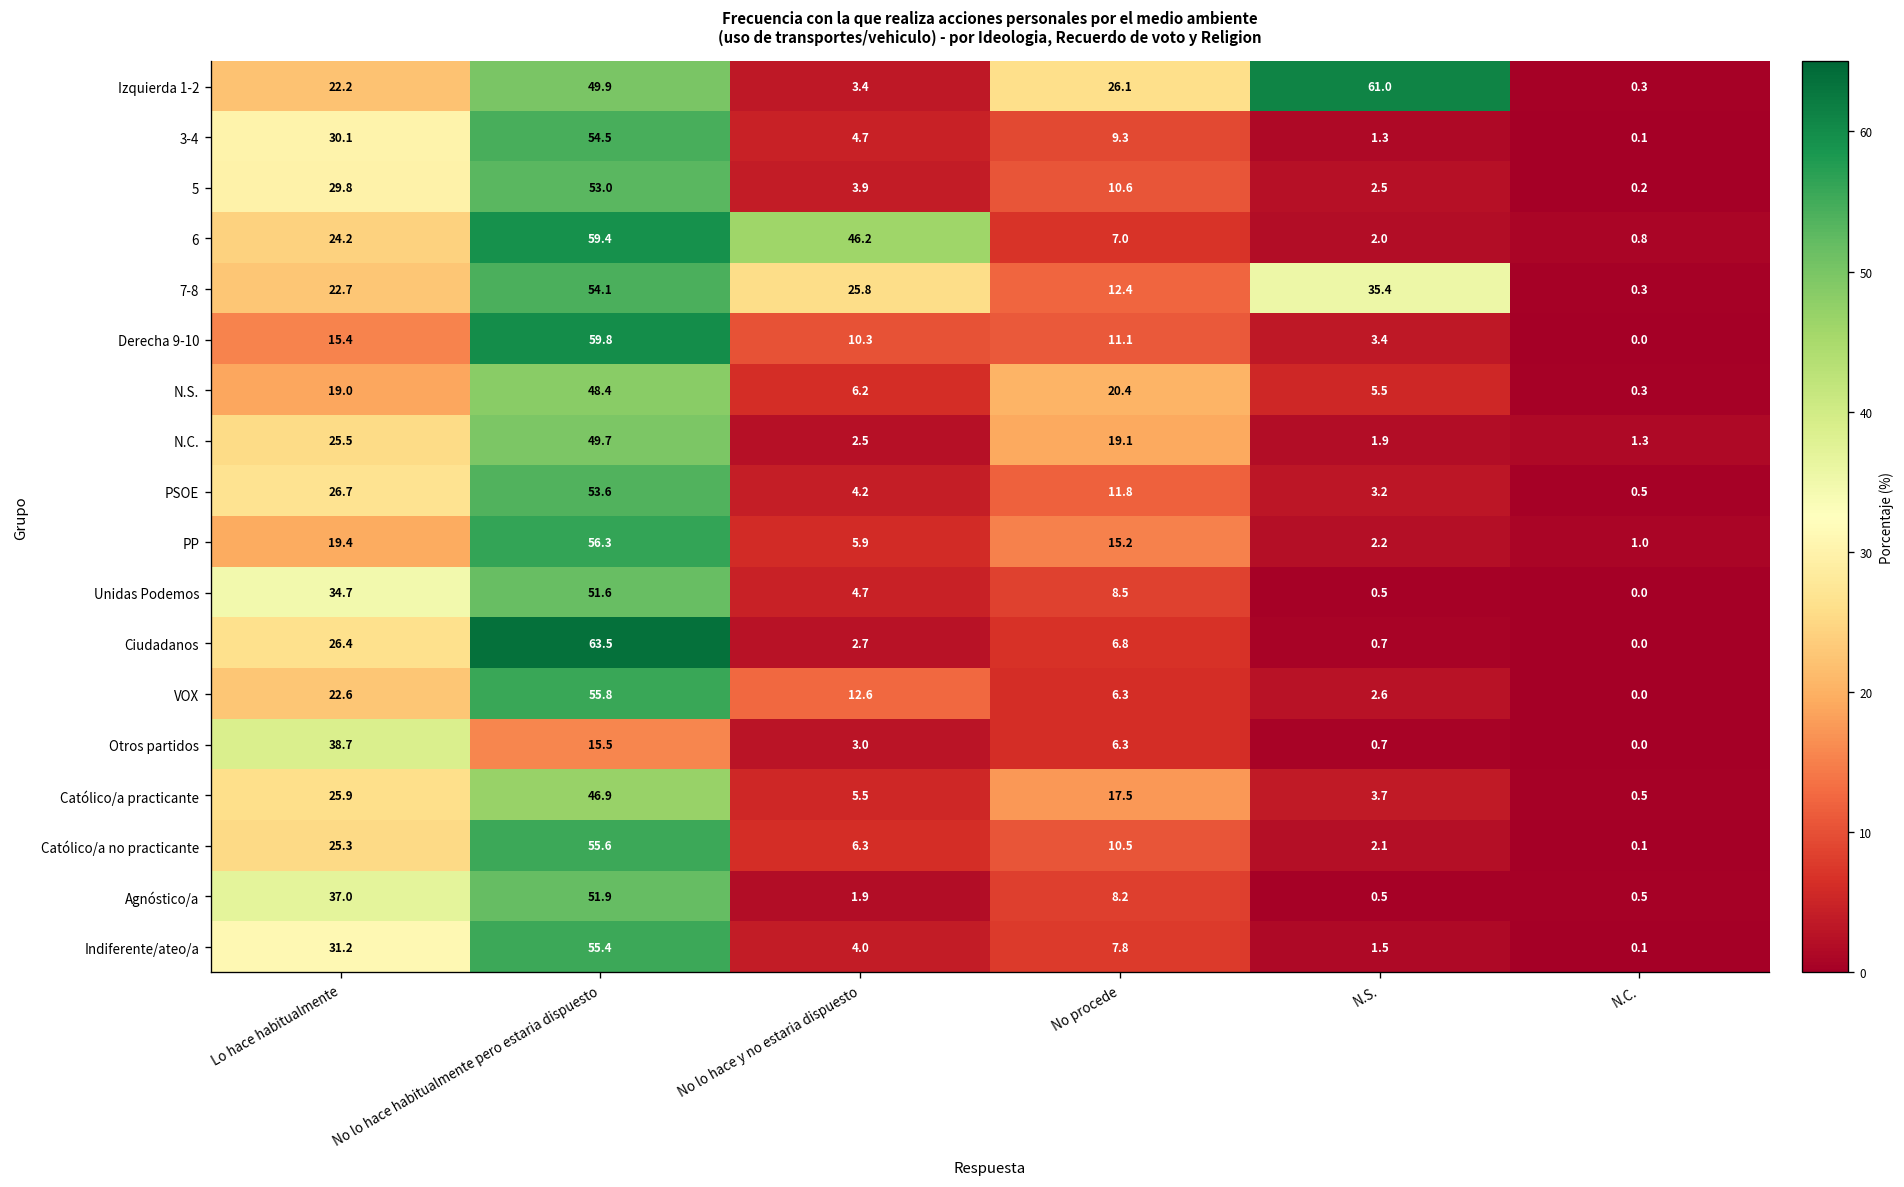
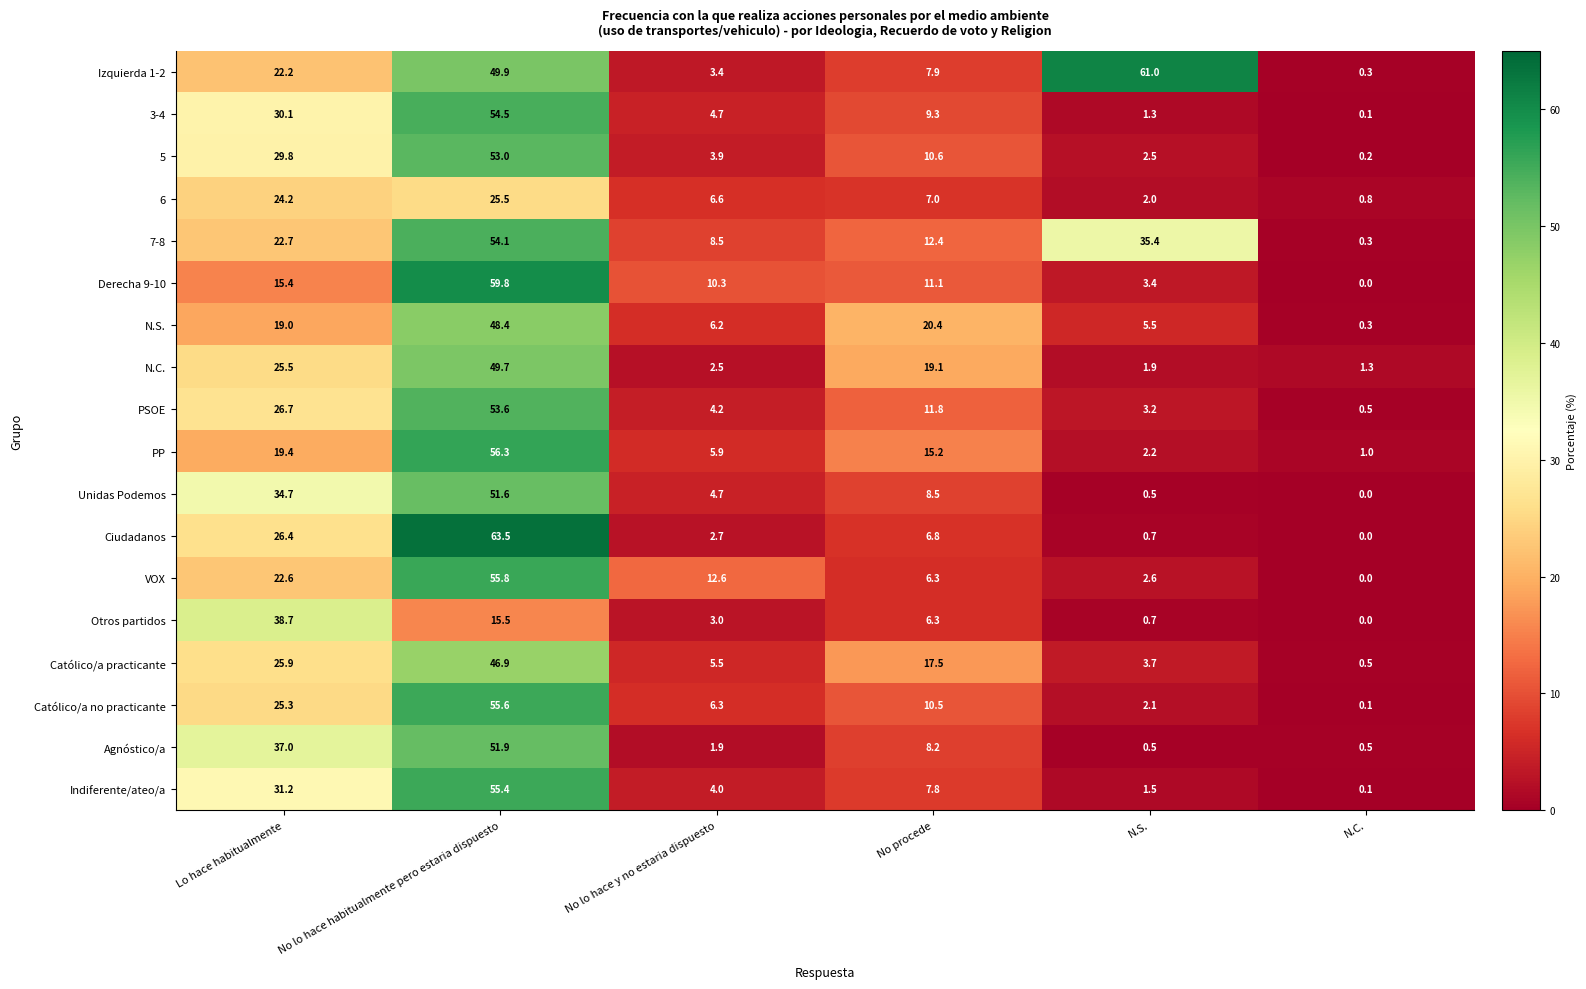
Izquierda 1-2, No procede: 26.1 -> 7.9
6, No lo hace habitualmente pero estaria dispuesto: 59.4 -> 25.5
6, No lo hace y no estaria dispuesto: 46.2 -> 6.6
7-8, No lo hace y no estaria dispuesto: 25.8 -> 8.5
